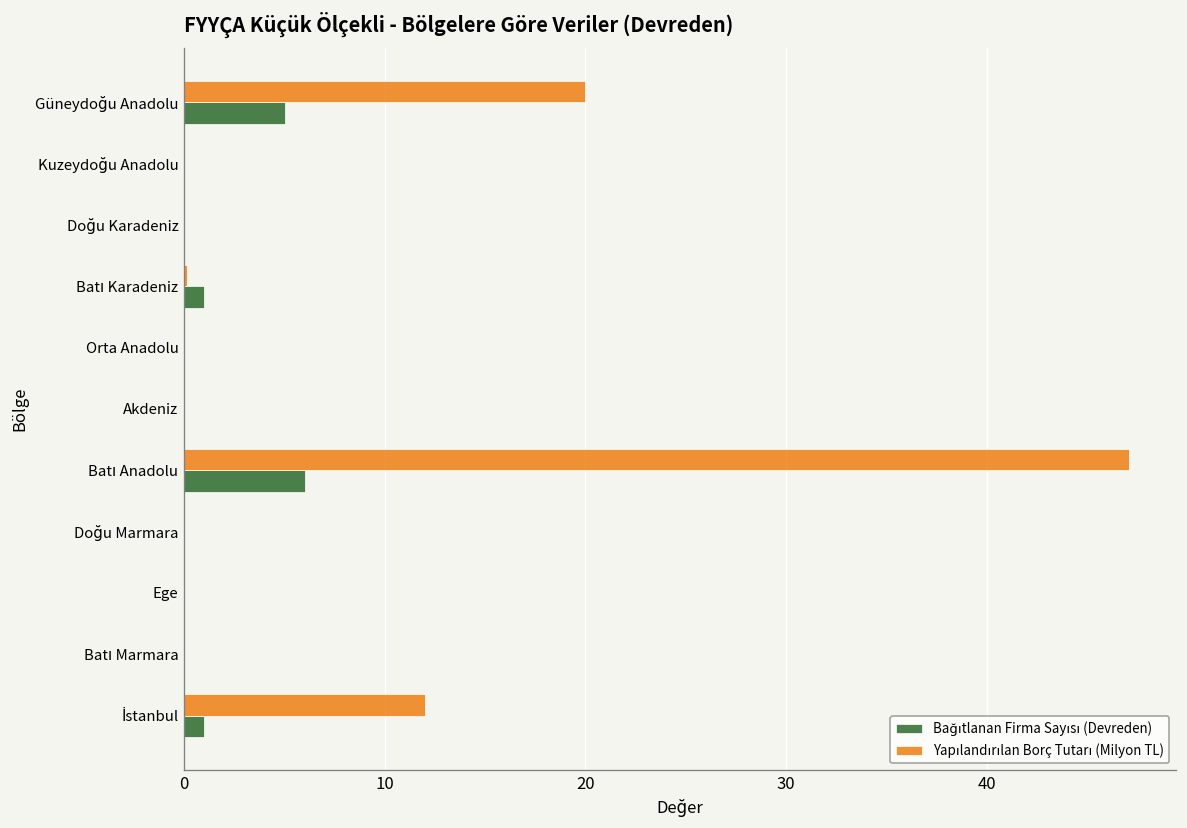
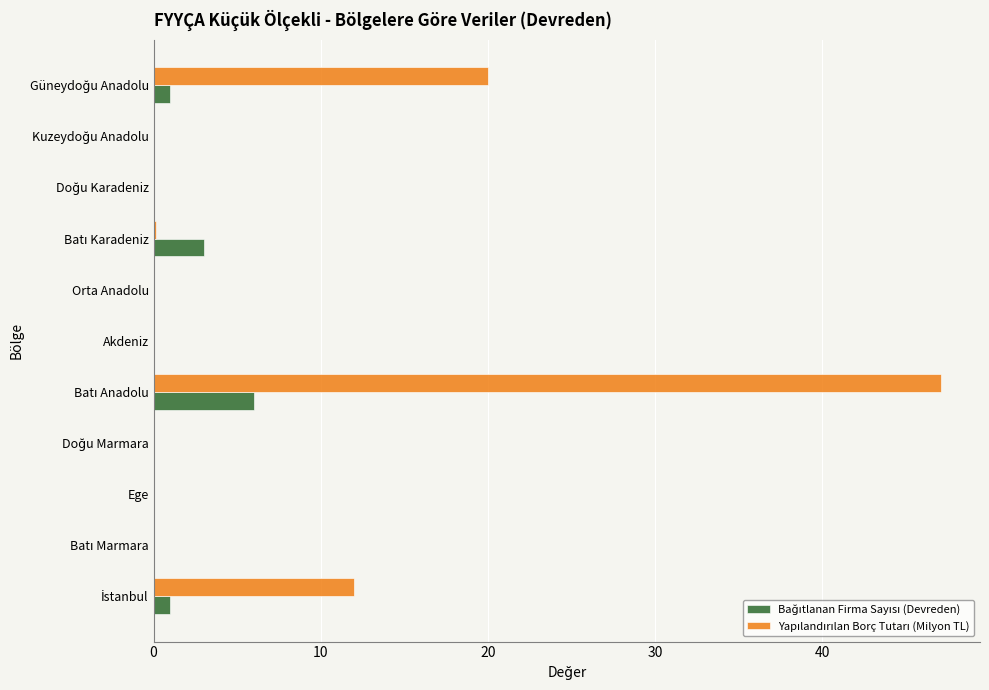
Bağıtlanan Firma Sayısı (Devreden), Güneydoğu Anadolu: 5 -> 1
Bağıtlanan Firma Sayısı (Devreden), Batı Karadeniz: 1 -> 3
